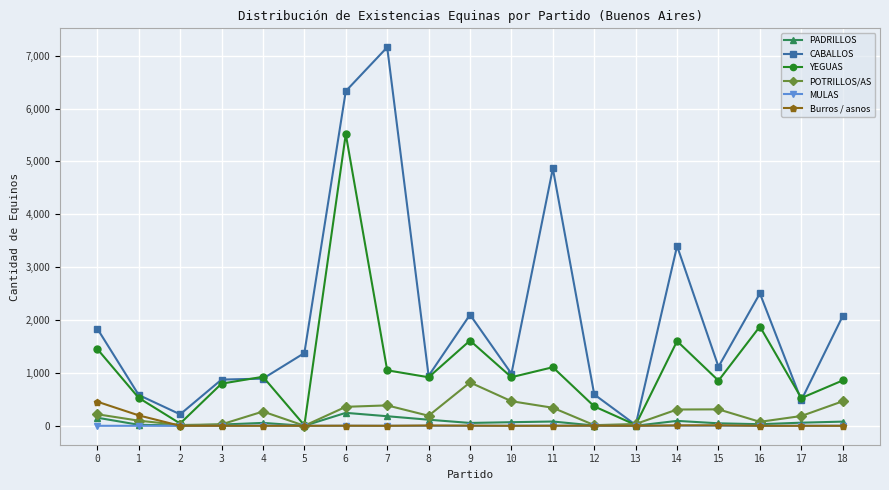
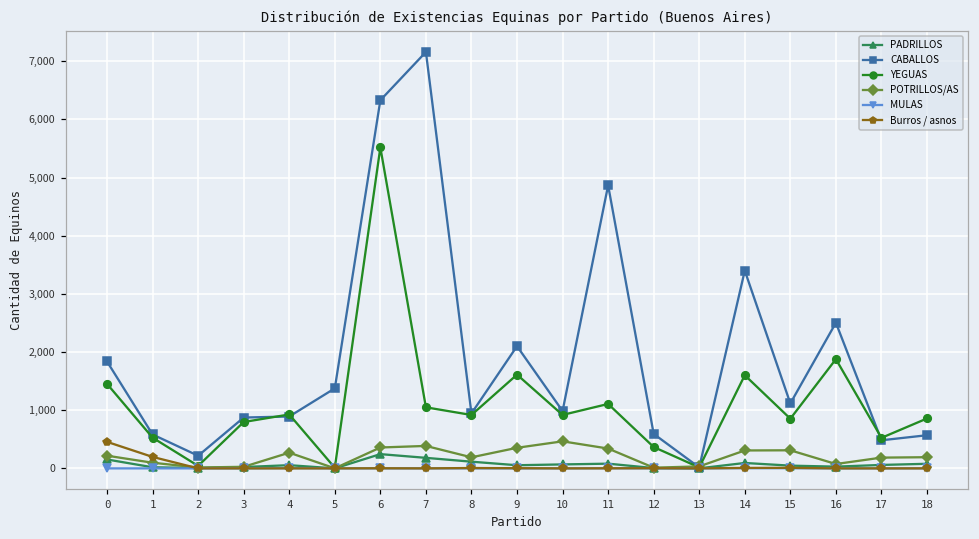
POTRILLOS/AS, 9: 800 -> 400
CABALLOS, 18: 2,100 -> 600
POTRILLOS/AS, 18: 500 -> 200
